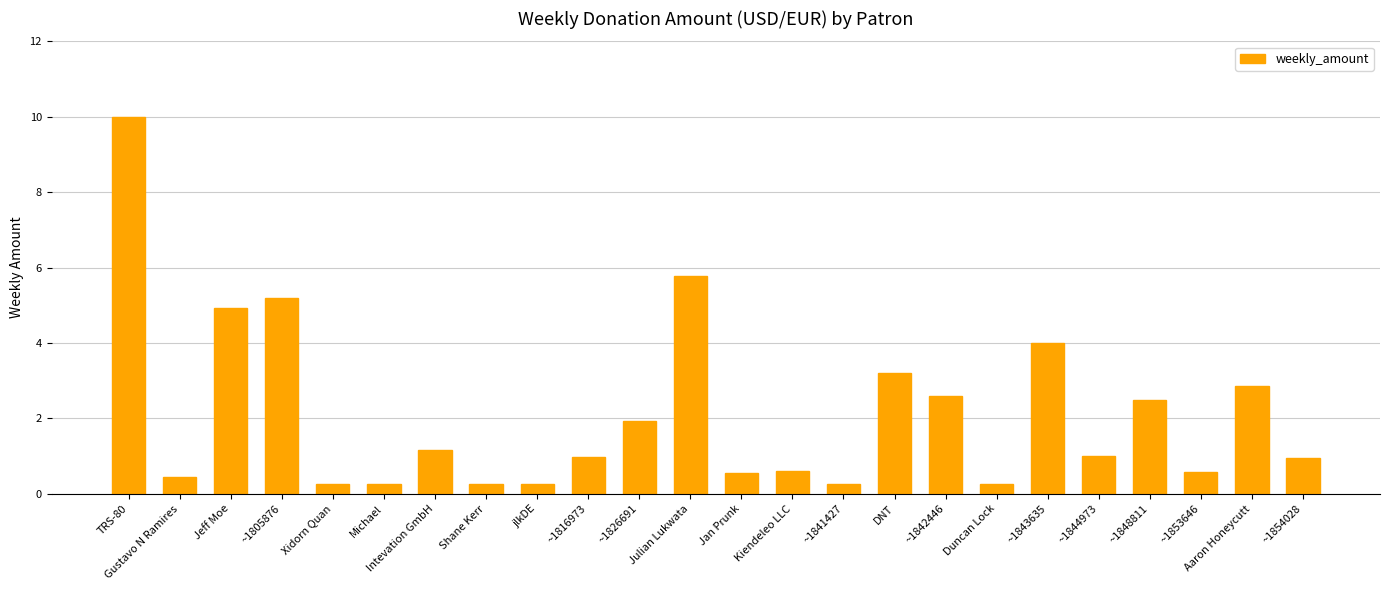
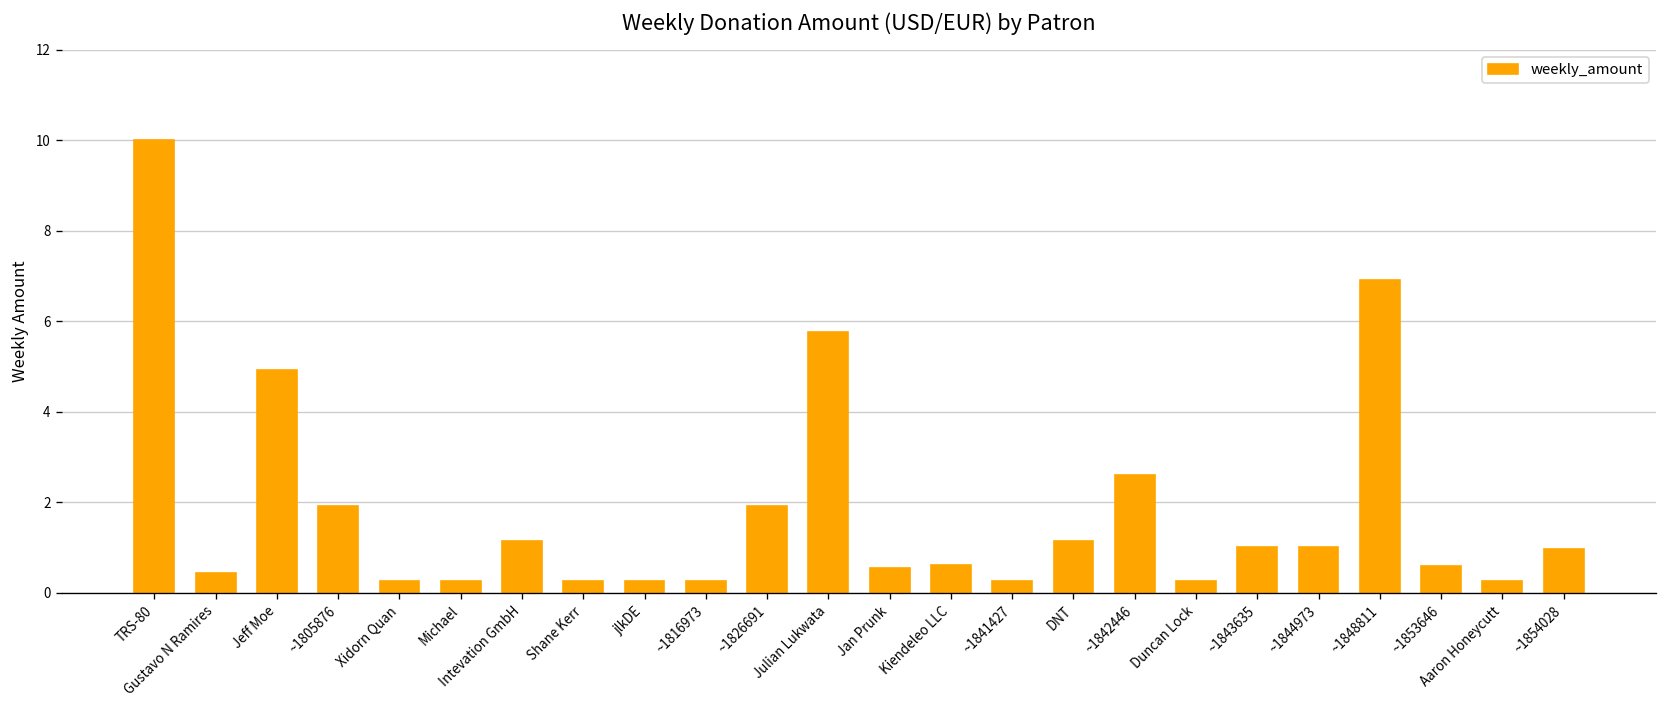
~1805876: 5.2 -> 1.9
~1816973: 1.0 -> 0.3
DNT: 3.2 -> 1.2
~1843635: 4 -> 1
~1848811: 2.5 -> 6.9
Aaron Honeycutt: 2.9 -> 0.3
